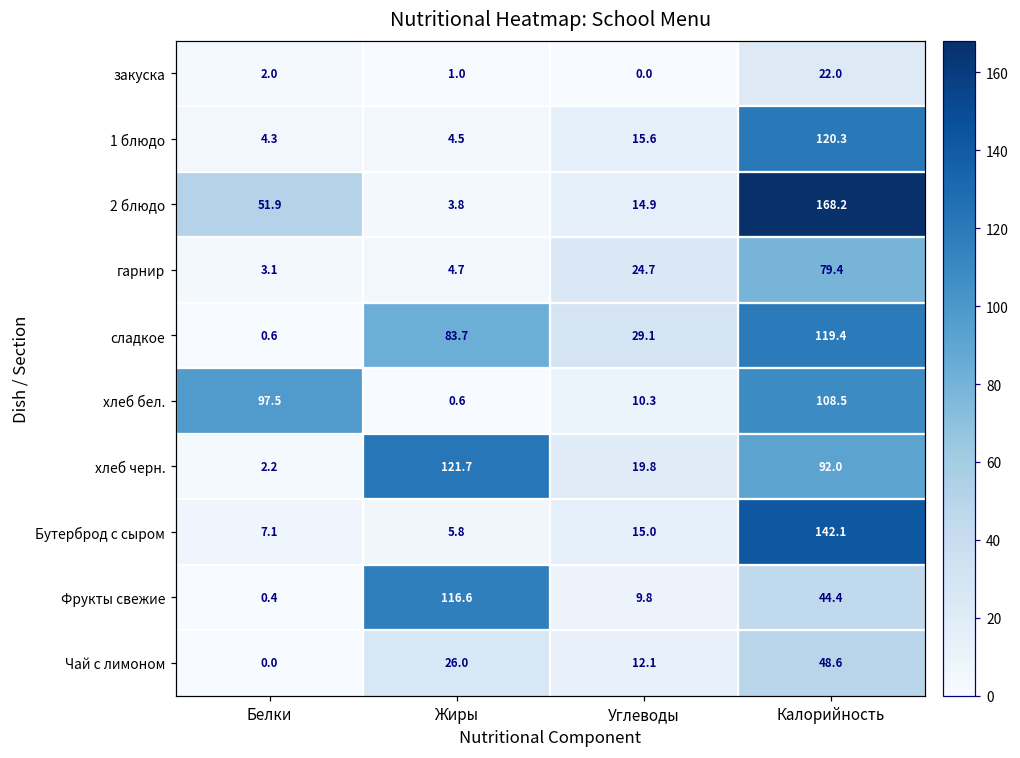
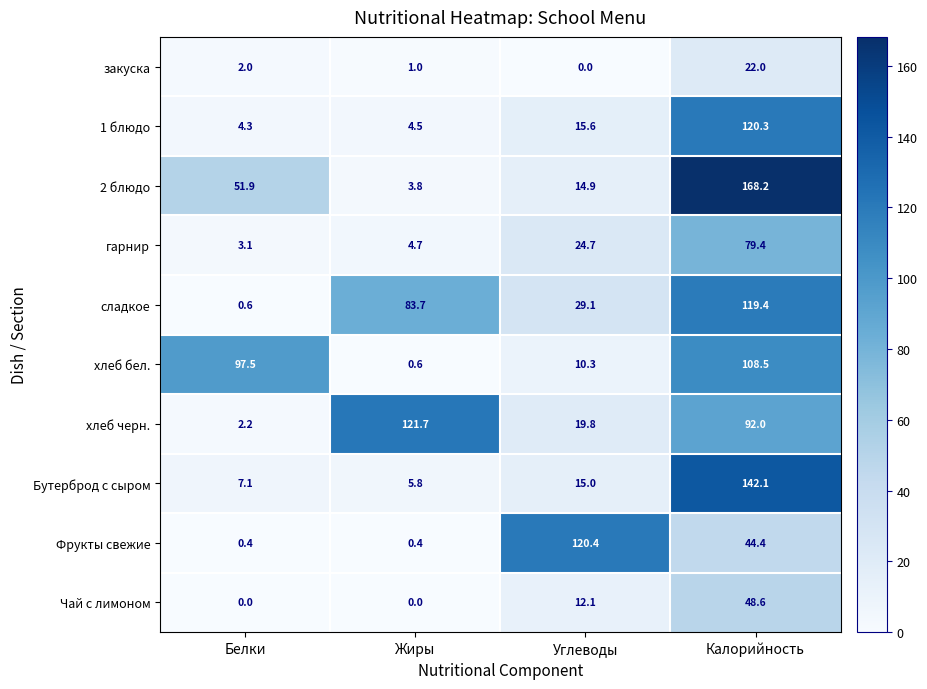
Фрукты свежие, Жиры: 116.6 -> 0.4
Фрукты свежие, Углеводы: 9.8 -> 120.4
Чай с лимоном, Жиры: 26.0 -> 0.0
